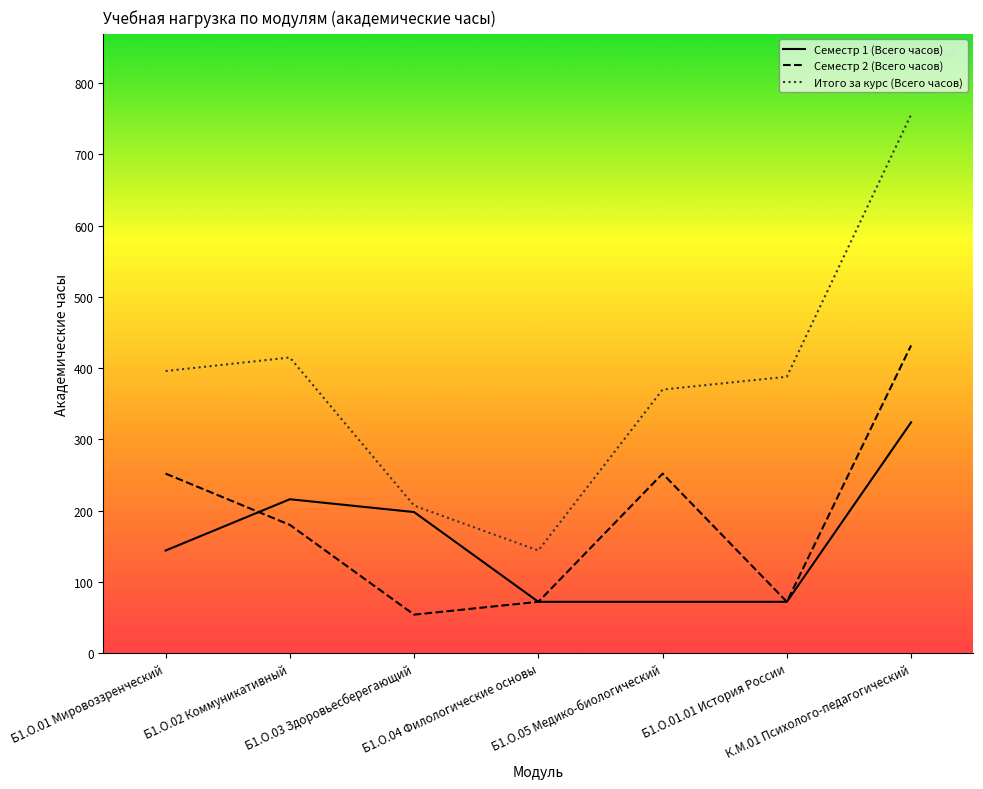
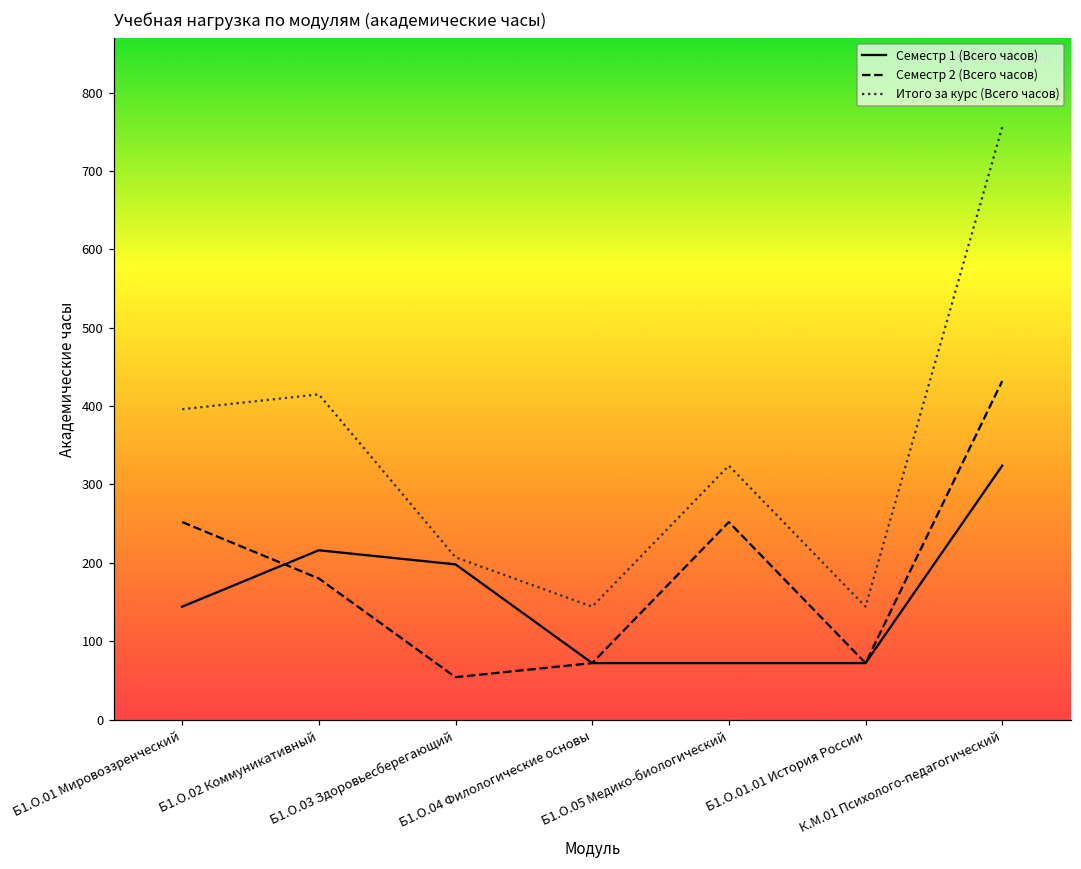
Итого за курс (Всего часов), Б1.О.05 Медико-биологический: 370 -> 320
Итого за курс (Всего часов), Б1.О.01.01 История России: 390 -> 140
